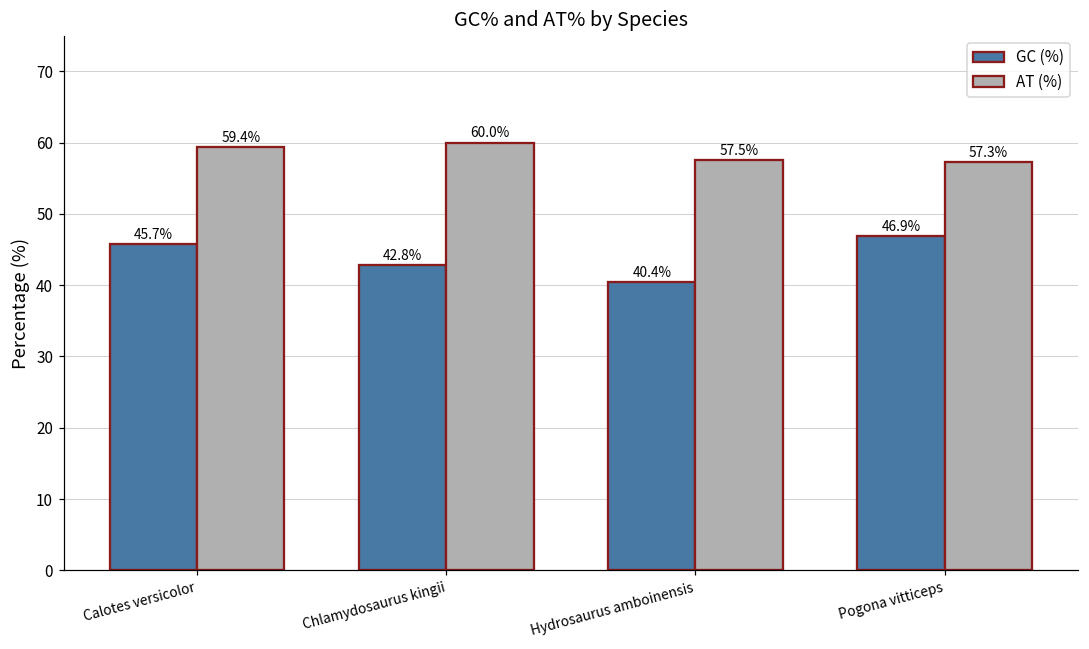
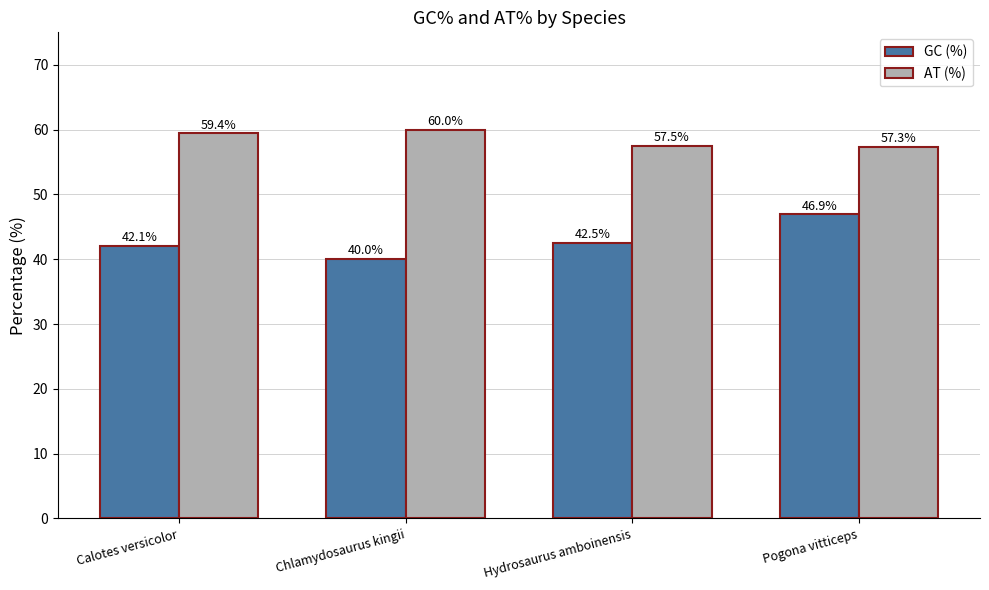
GC (%), Calotes versicolor: 45.7% -> 42.1%
GC (%), Chlamydosaurus kingii: 42.8% -> 40.0%
GC (%), Hydrosaurus amboinensis: 40.4% -> 42.5%
